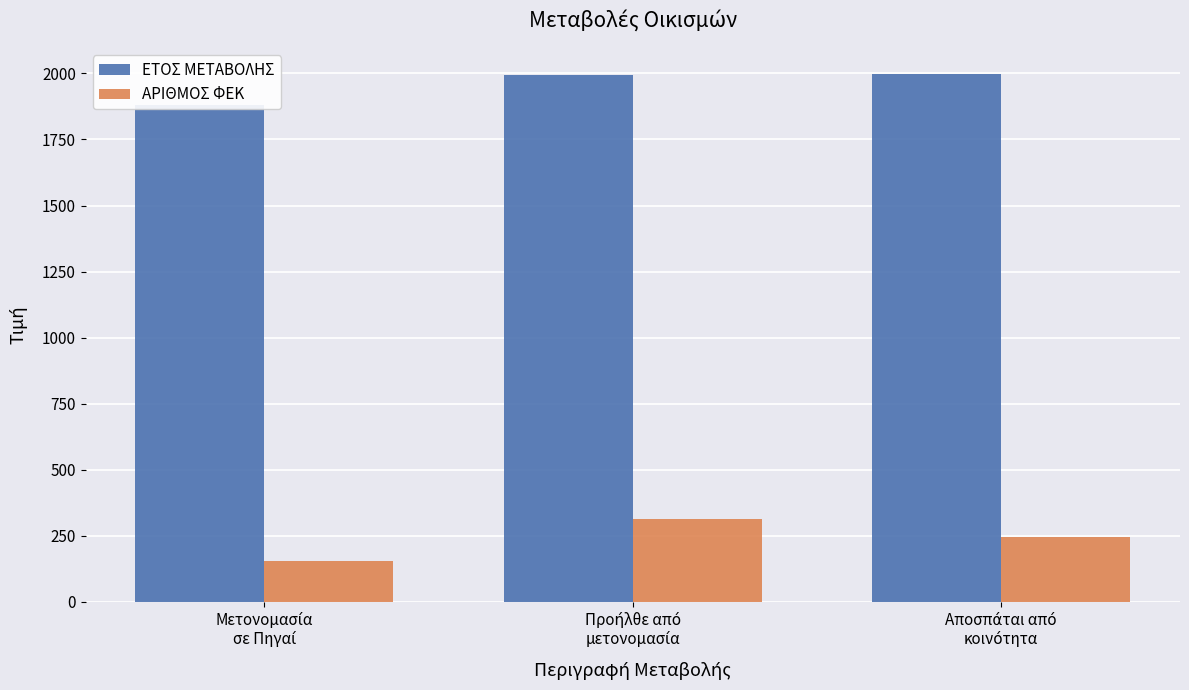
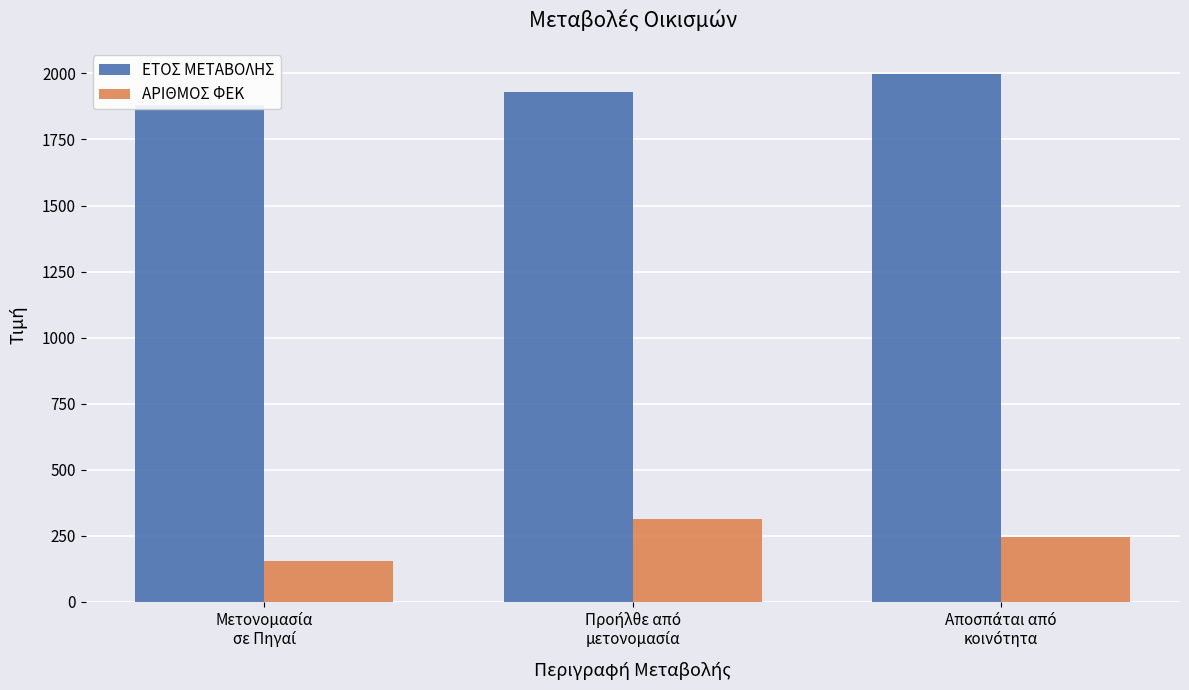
ΕΤΟΣ ΜΕΤΑΒΟΛΗΣ, Προήλθε από μετονομασία: 1990 -> 1930
